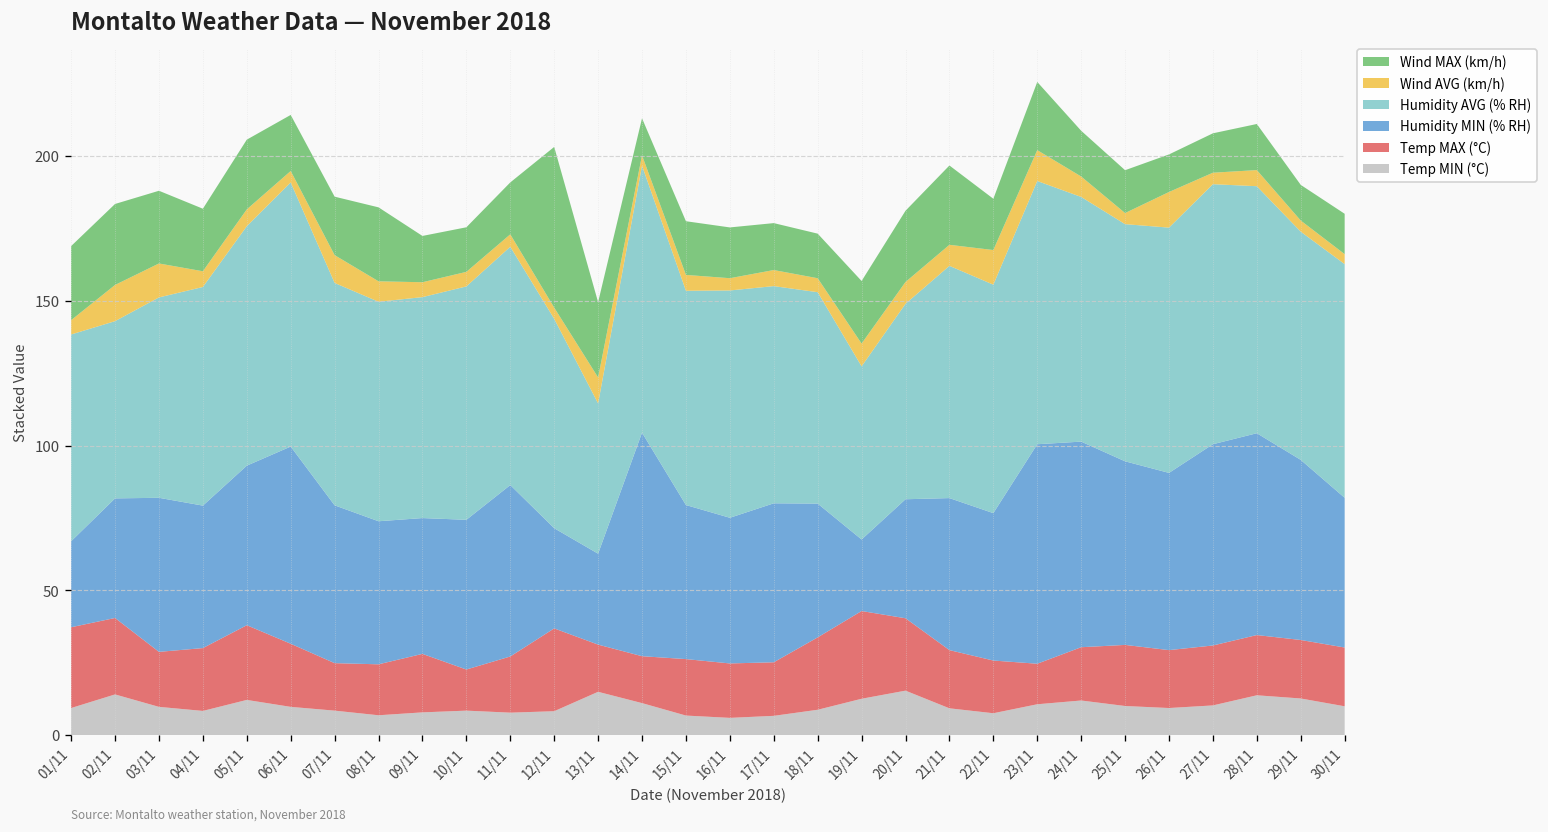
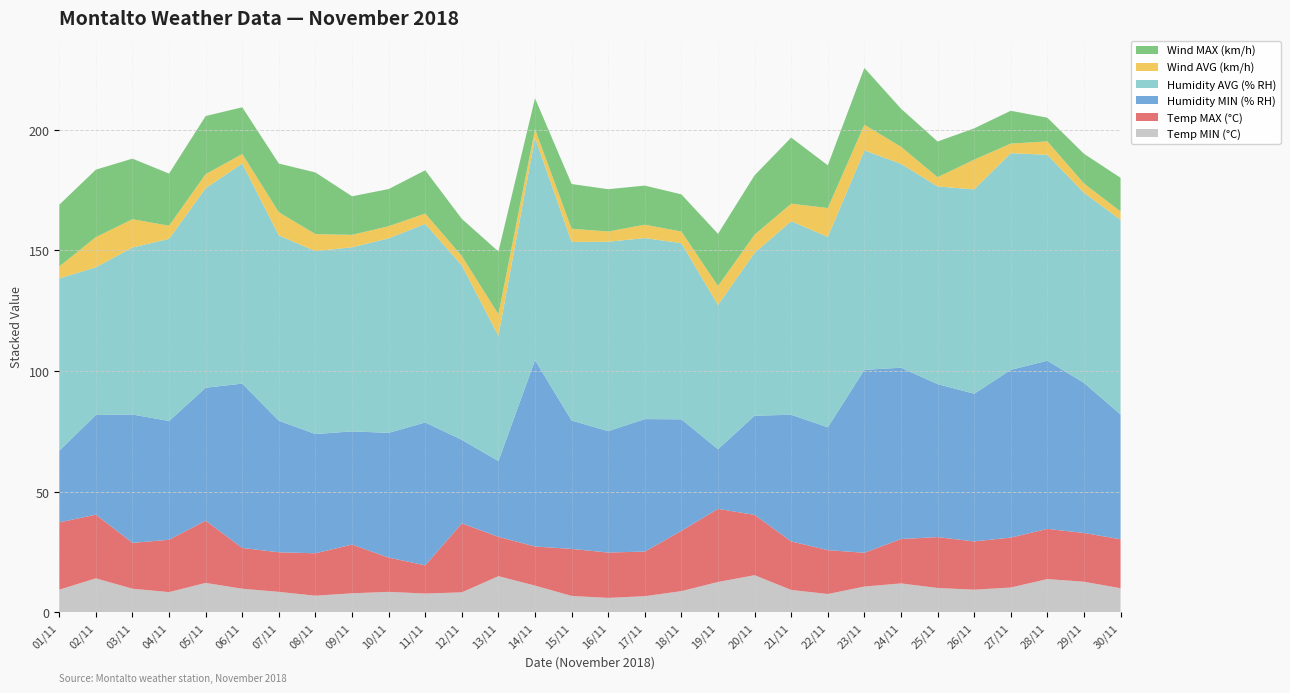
Temp MAX (°C), 06/11: 22 -> 17
Temp MAX (°C), 11/11: 19 -> 12
Wind MAX (km/h), 12/11: 56 -> 15
Wind MAX (km/h), 28/11: 16 -> 10
